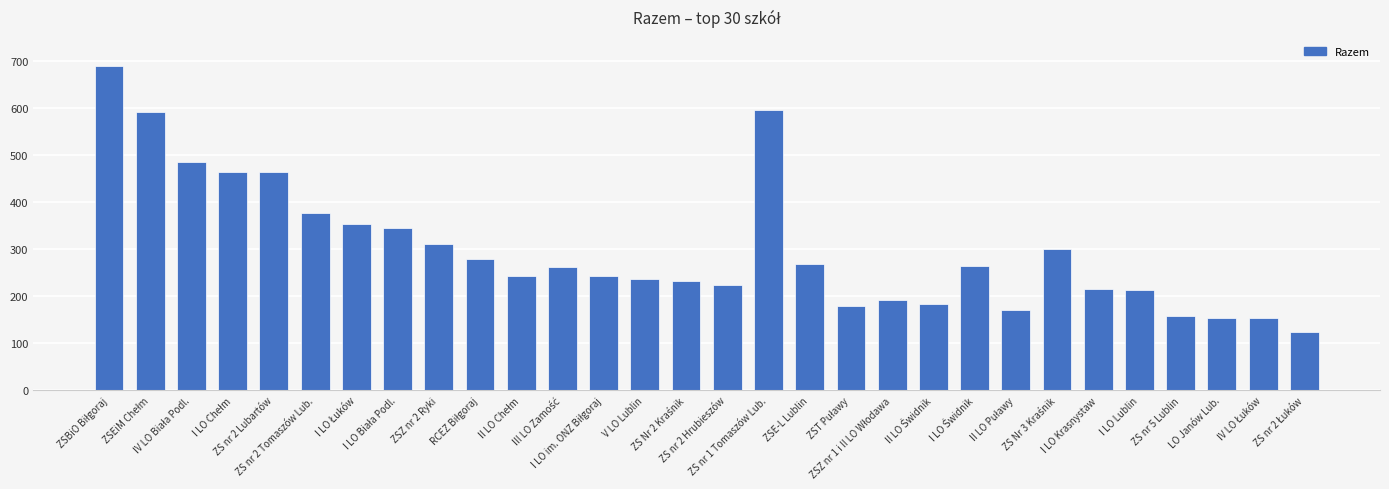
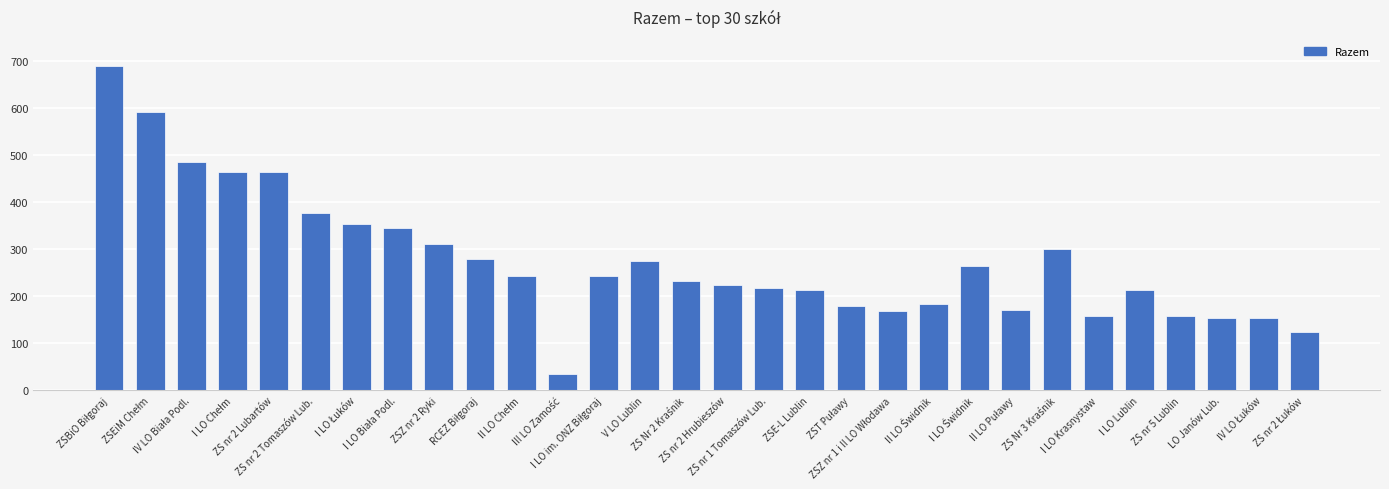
III LO Zamość: 260 -> 40
V LO Lublin: 240 -> 280
ZS nr 1 Tomaszów Lub.: 590 -> 220
ZSE-L Lublin: 270 -> 210
ZSZ nr 1 i II LO Włodawa: 190 -> 170
I LO Krasnystaw: 210 -> 160
